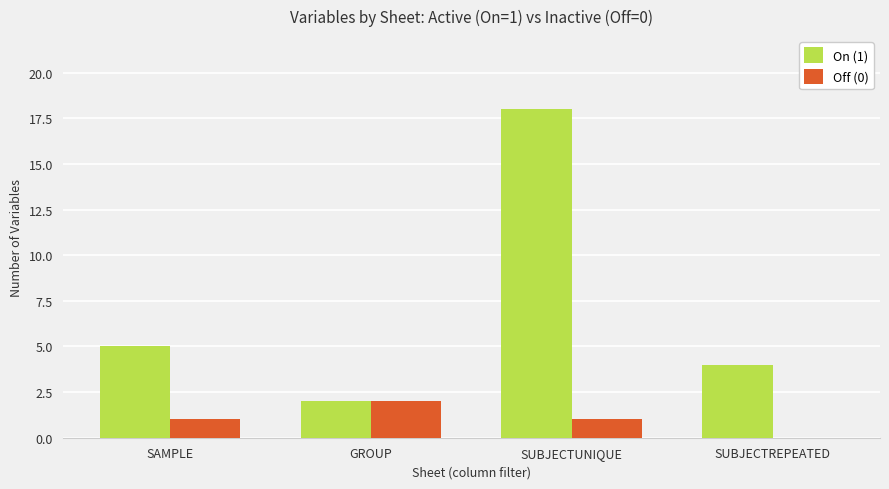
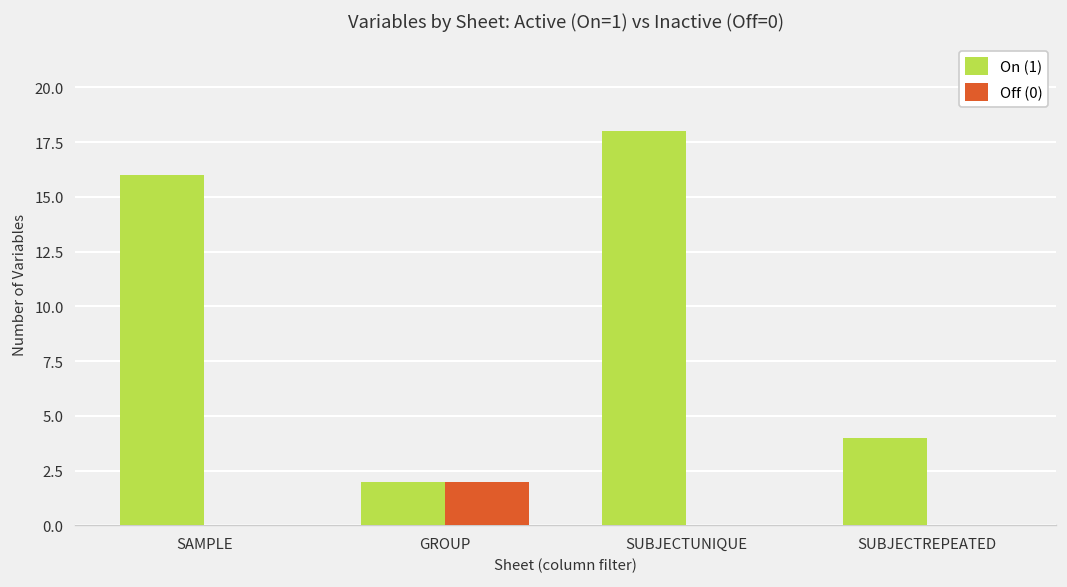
On (1), SAMPLE: 5 -> 16
Off (0), SAMPLE: 1 -> 0
Off (0), SUBJECTUNIQUE: 1 -> 0
